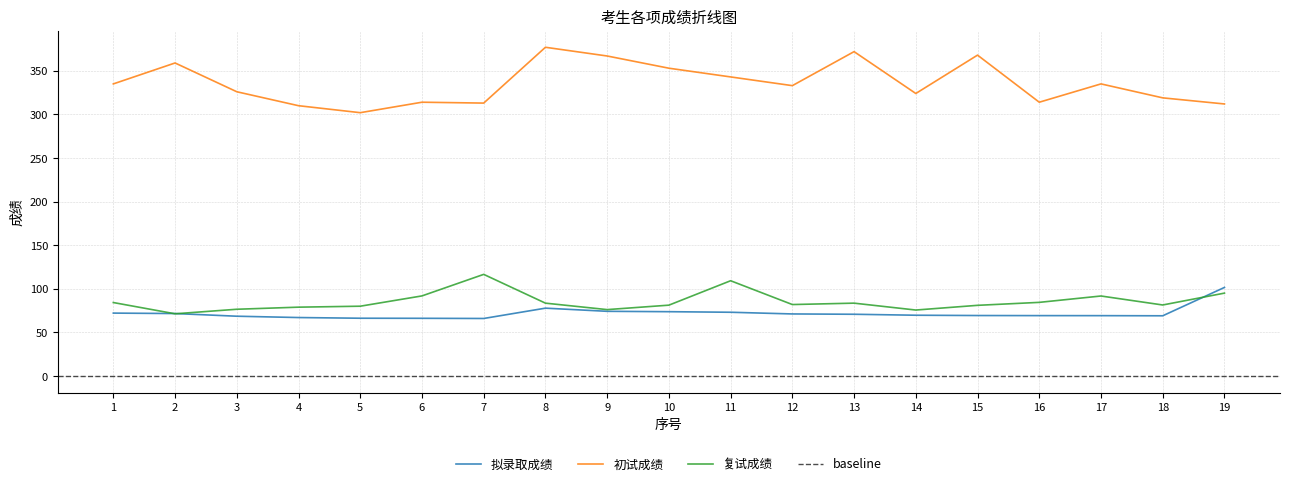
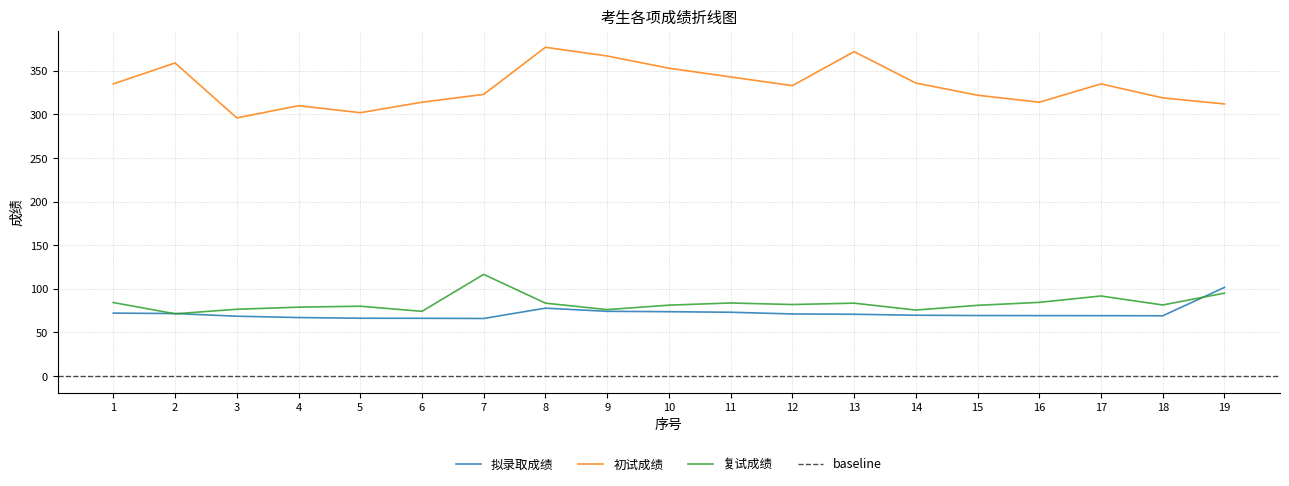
初试成绩, 3: 330 -> 300
复试成绩, 6: 90 -> 70
初试成绩, 7: 310 -> 320
复试成绩, 11: 110 -> 80
初试成绩, 14: 320 -> 340
初试成绩, 15: 370 -> 320
